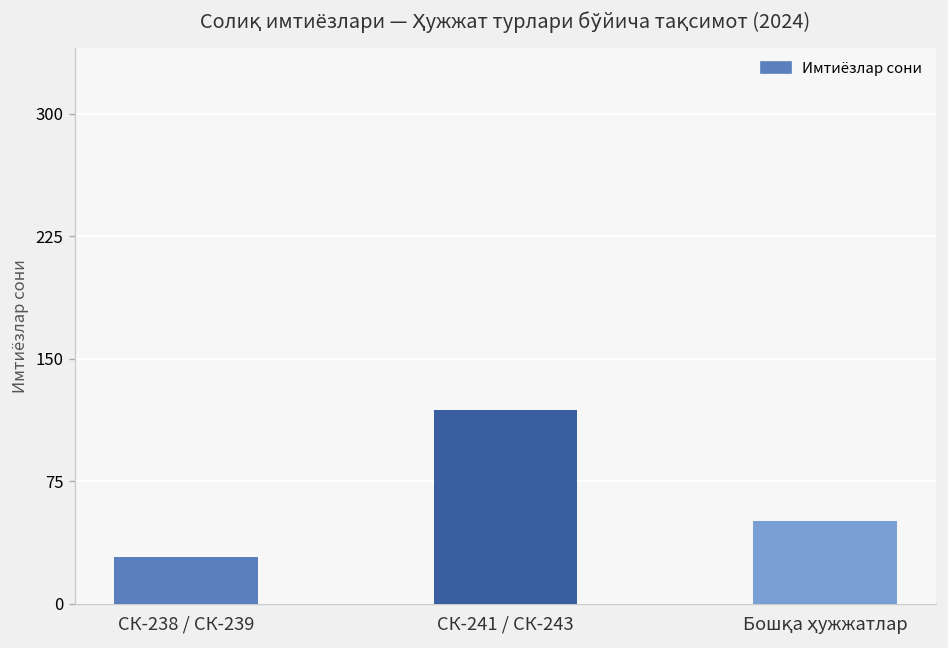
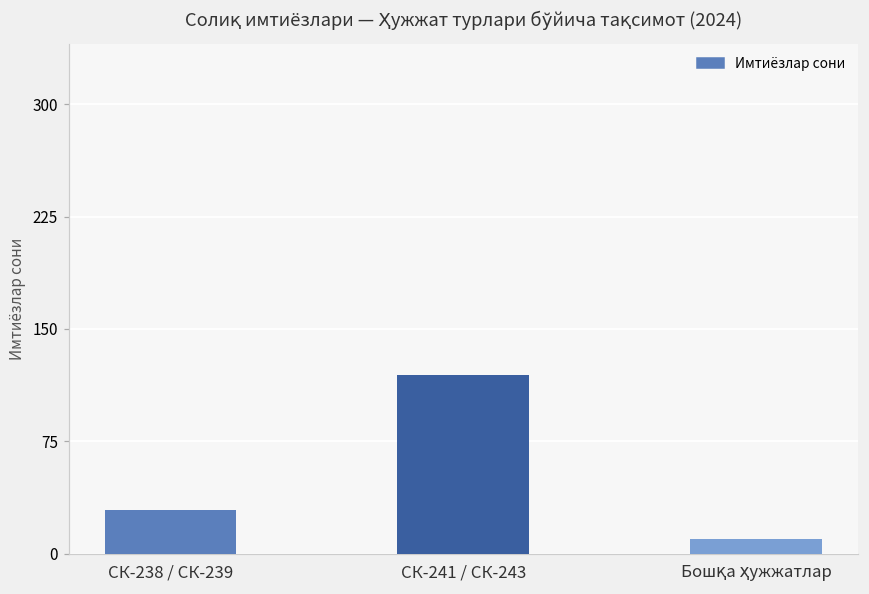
Бошқа ҳужжатлар: 51 -> 10
